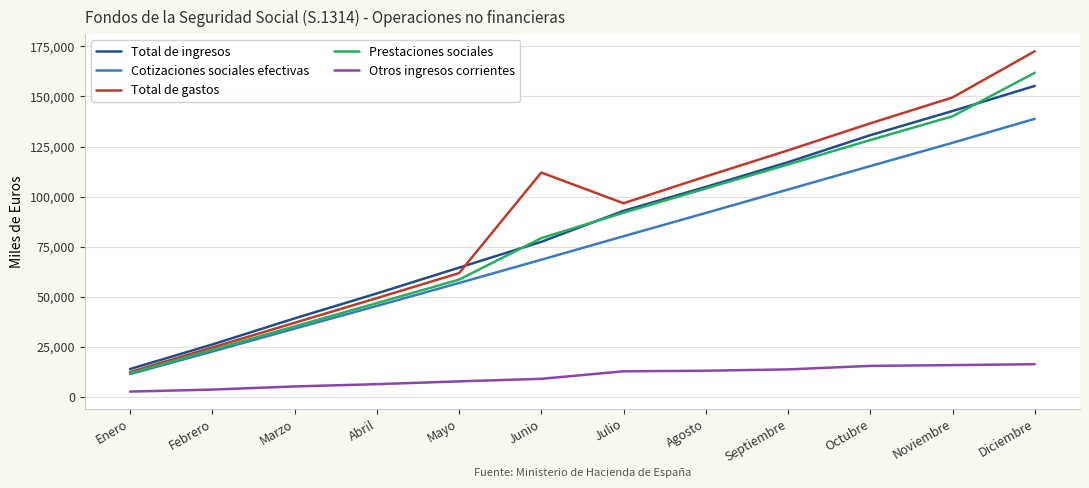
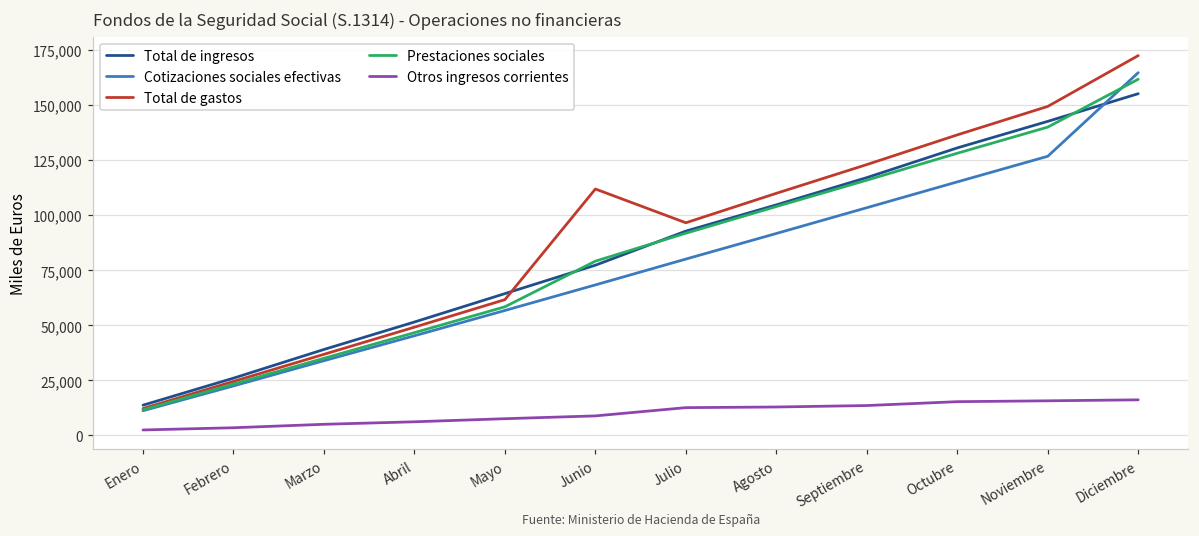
Cotizaciones sociales efectivas, Diciembre: 139,000 -> 165,000
